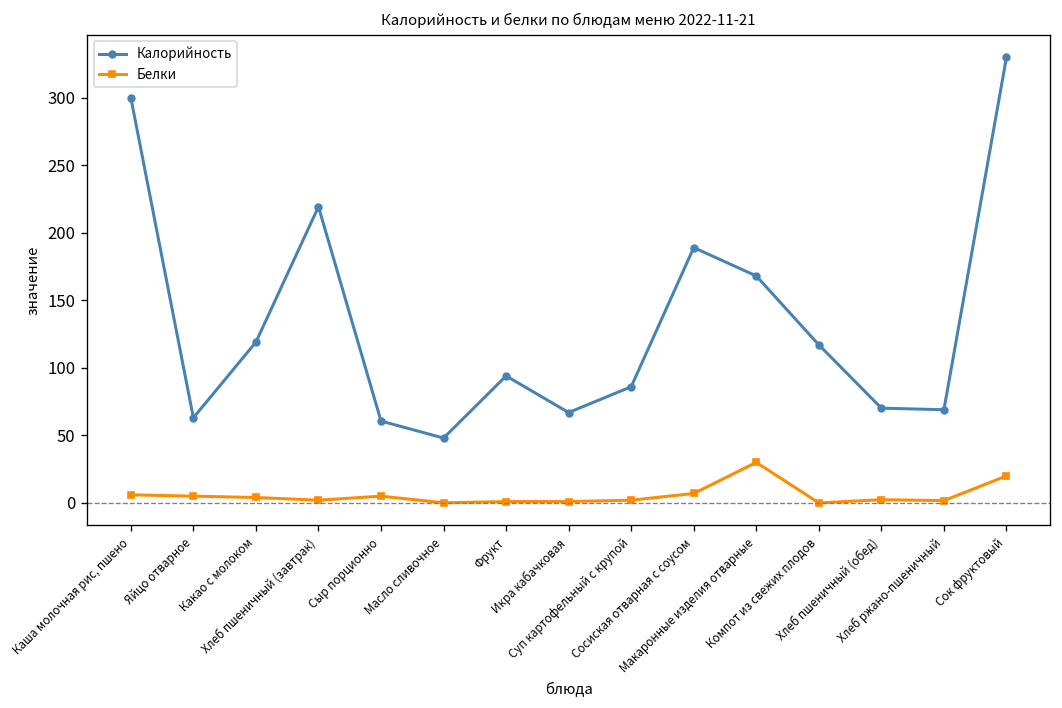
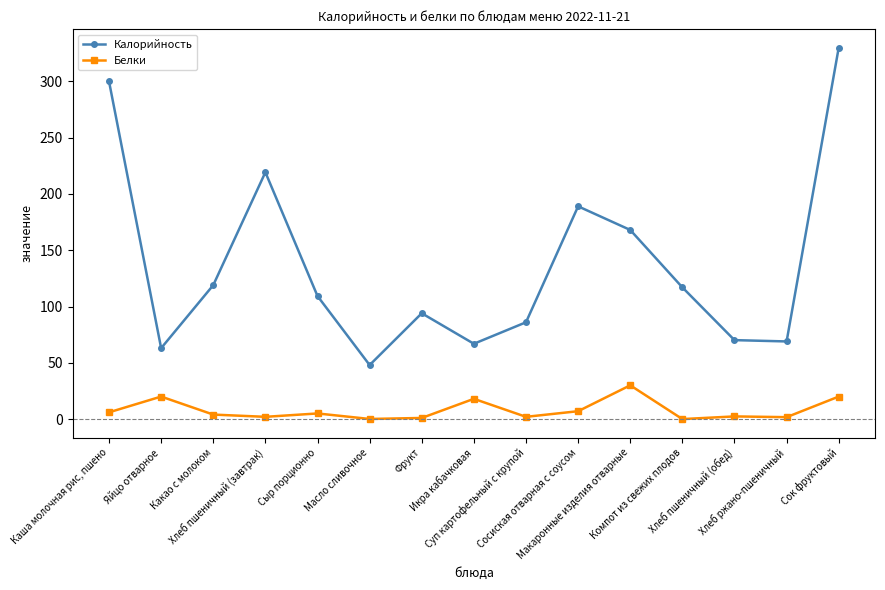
Белки, Яйцо отварное: 5 -> 20
Калорийность, Сыр порционно: 61 -> 109
Белки, Икра кабачковая: 1 -> 18
